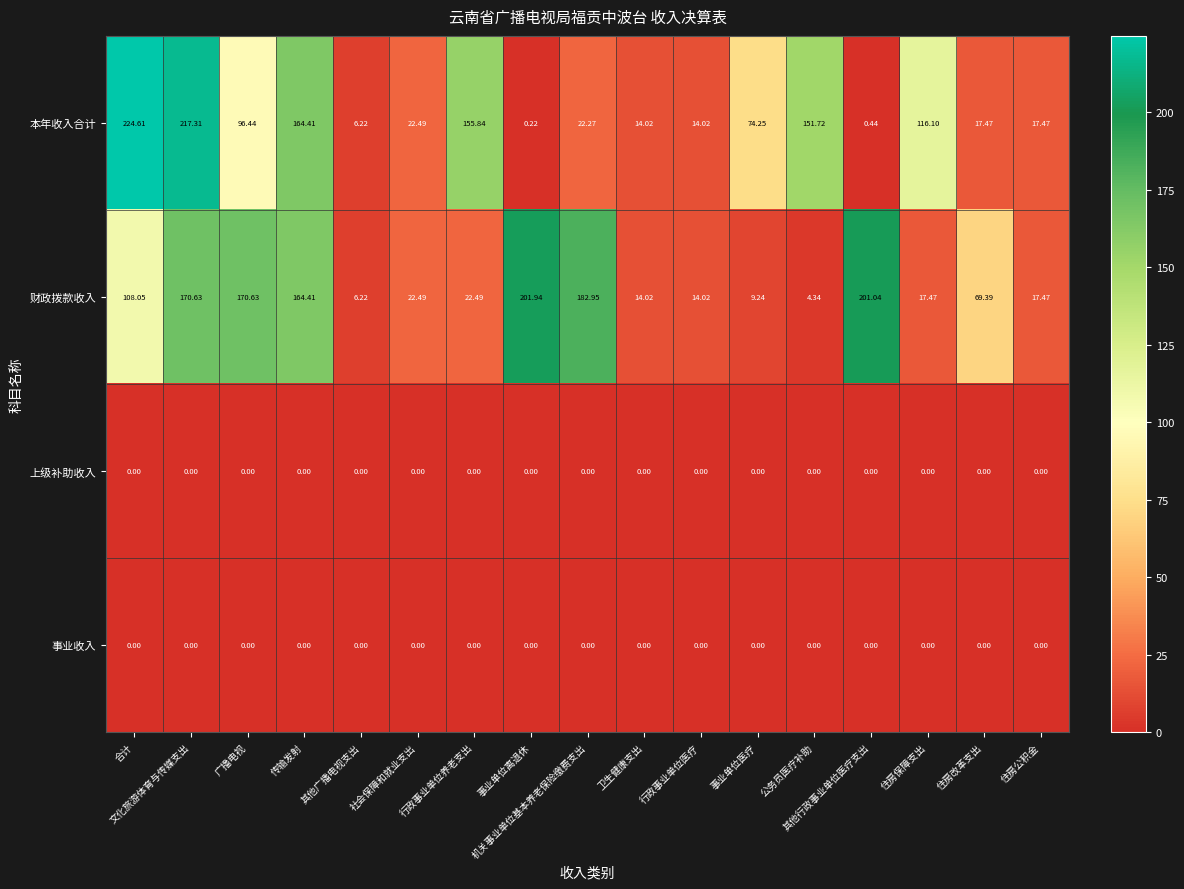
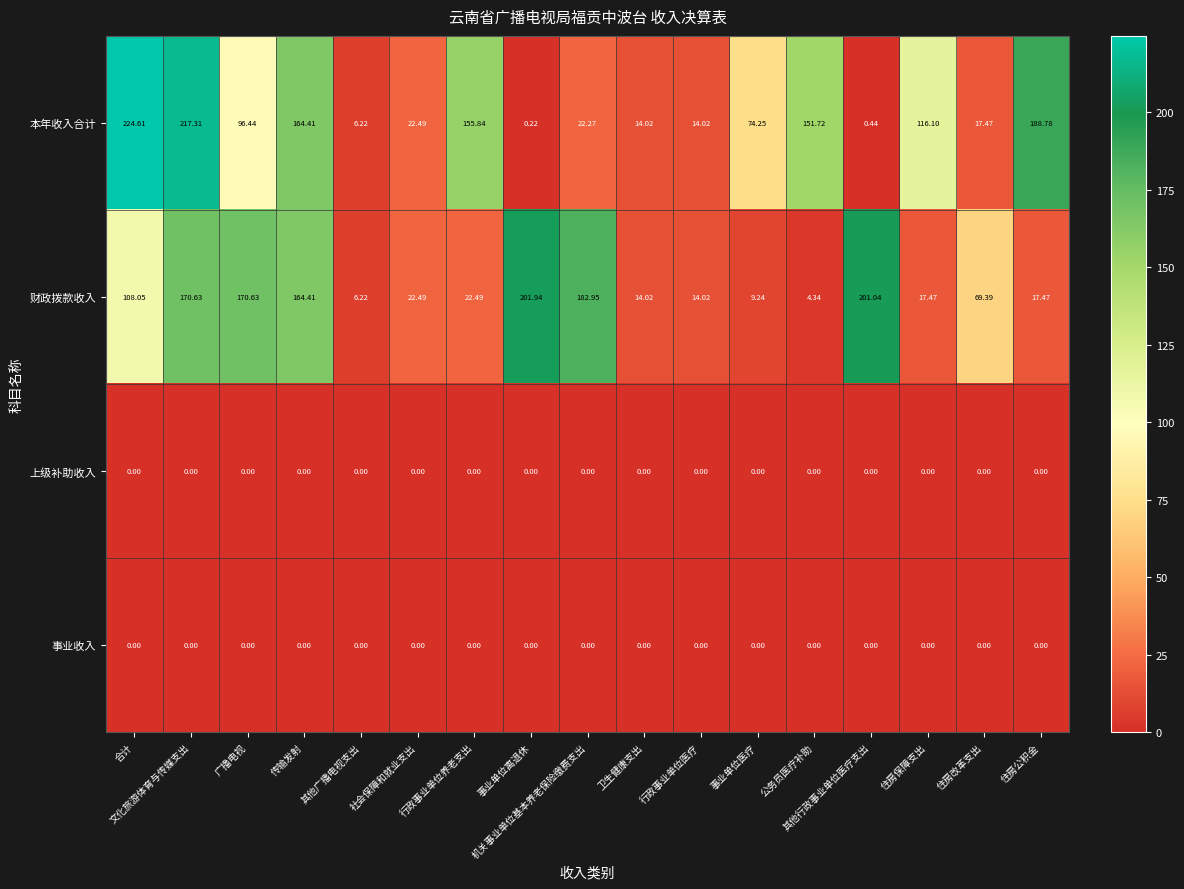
本年收入合计, 住房公积金: 17.47 -> 188.78
